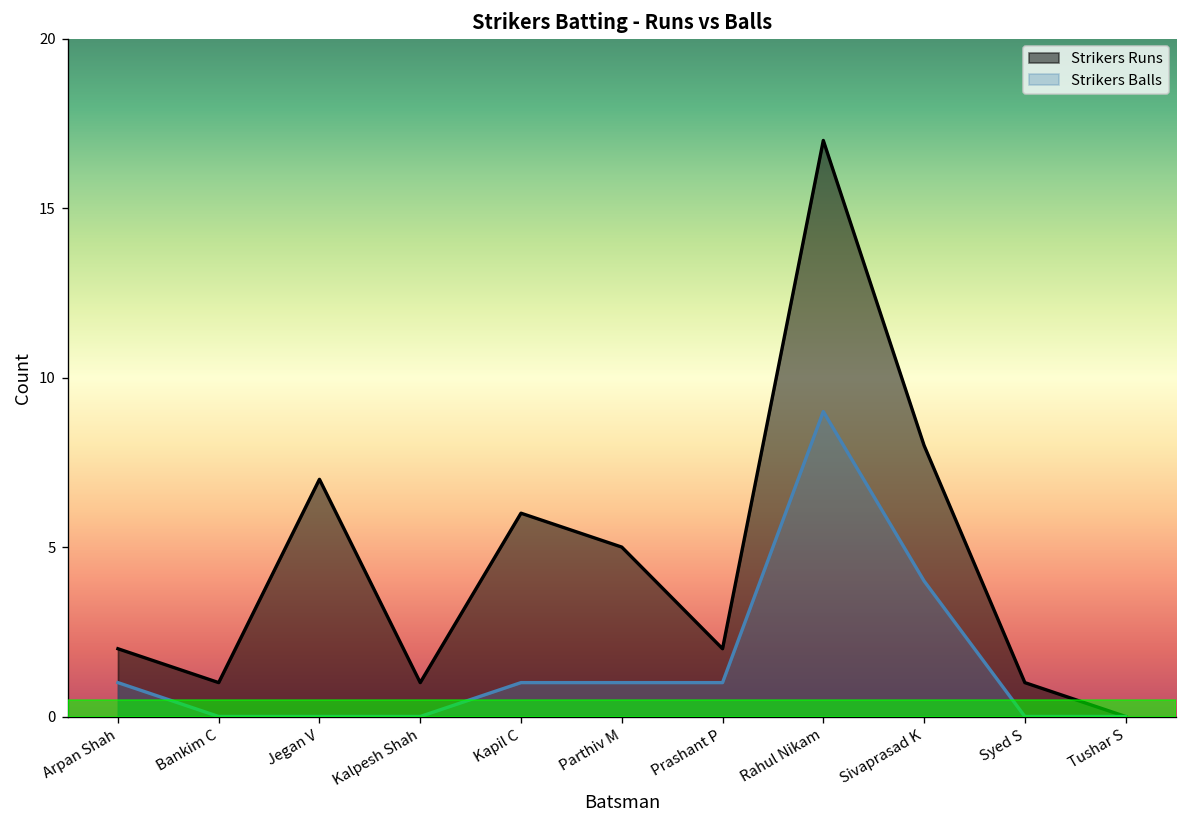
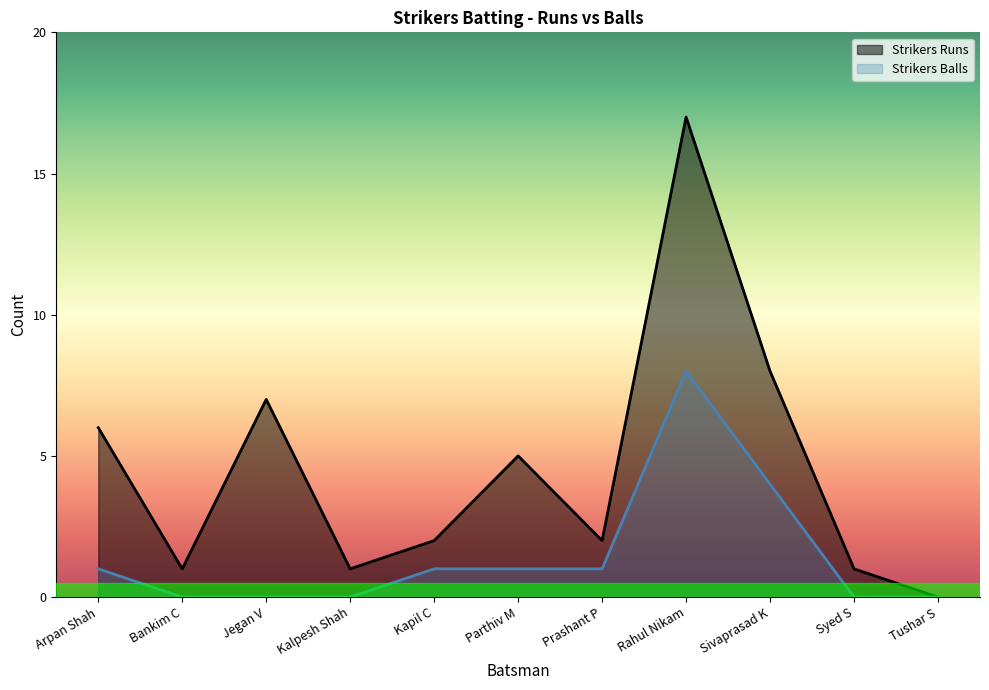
Strikers Runs, Arpan Shah: 2 -> 6
Strikers Runs, Kapil C: 6 -> 2
Strikers Balls, Rahul Nikam: 9 -> 8
